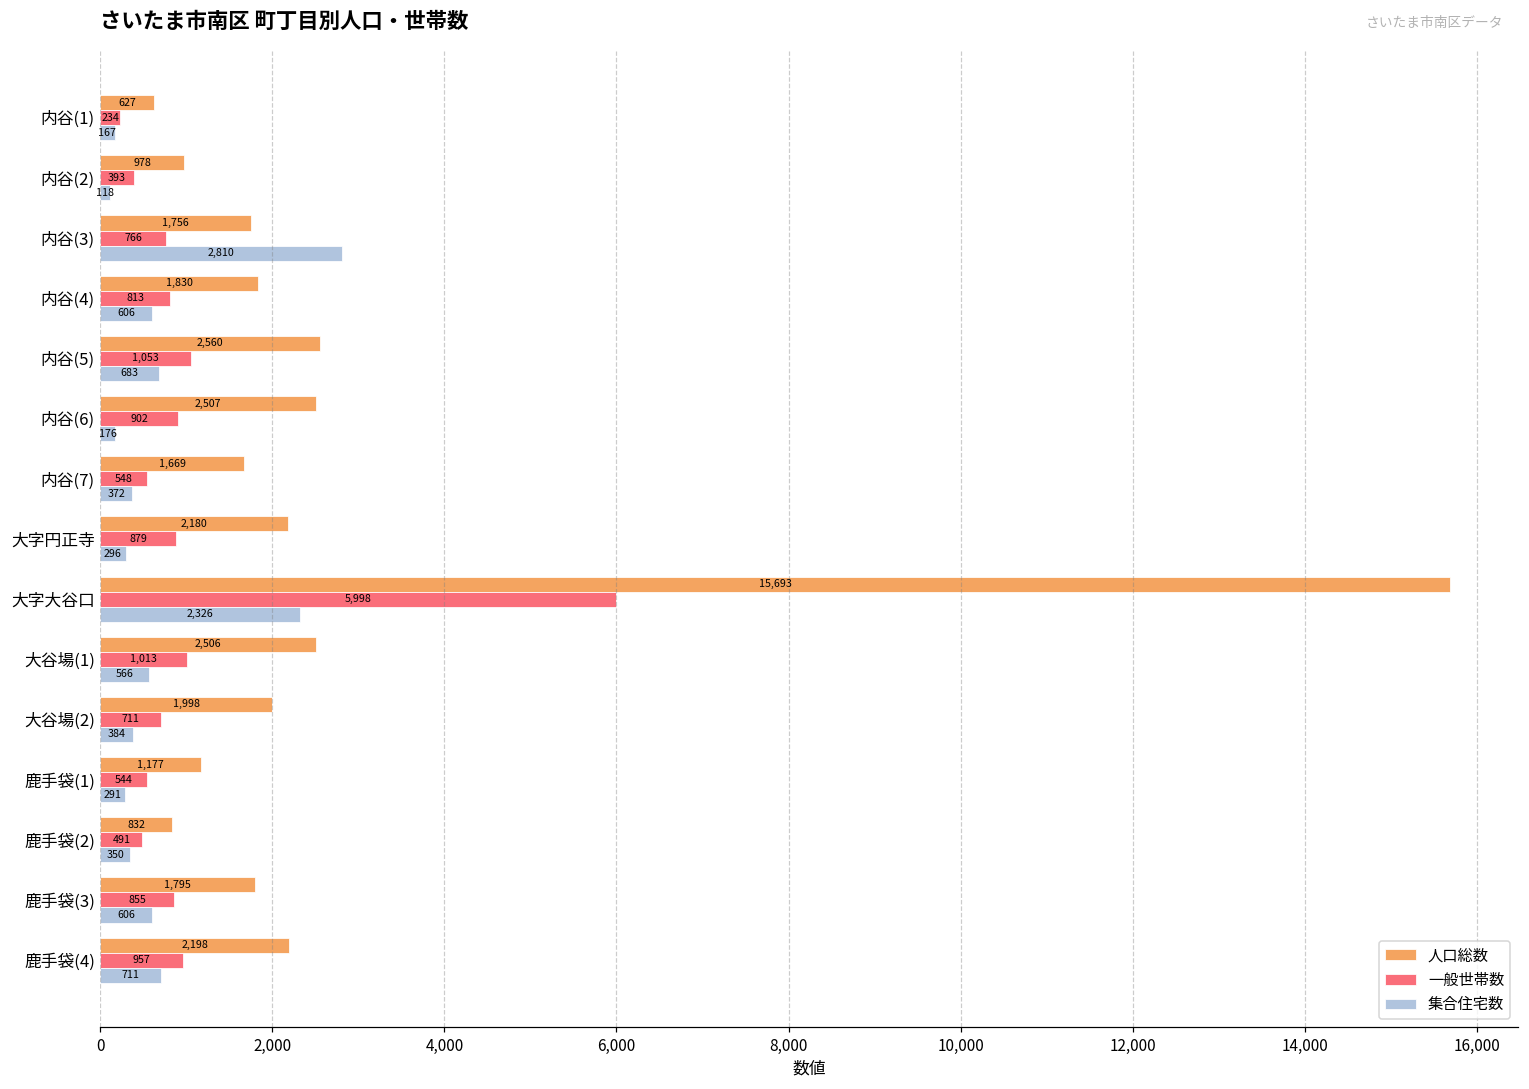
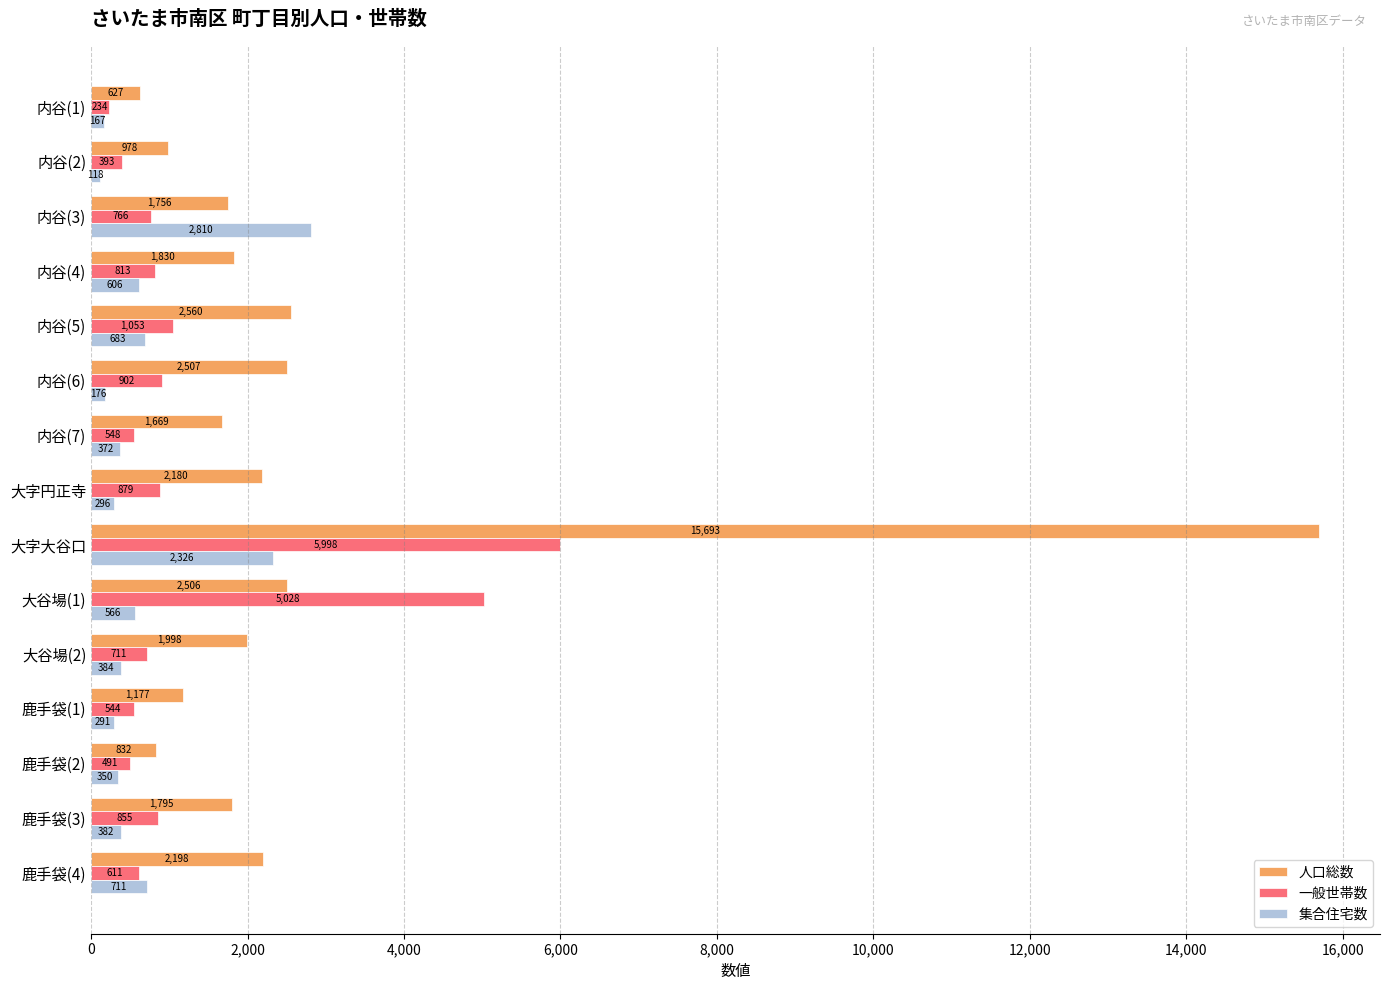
一般世帯数, 大谷場(1): 1,013 -> 5,028
集合住宅数, 鹿手袋(3): 606 -> 382
一般世帯数, 鹿手袋(4): 957 -> 611
